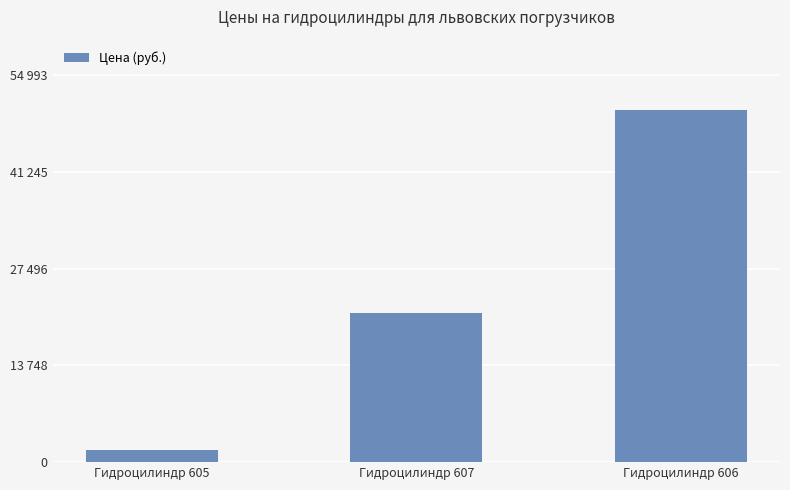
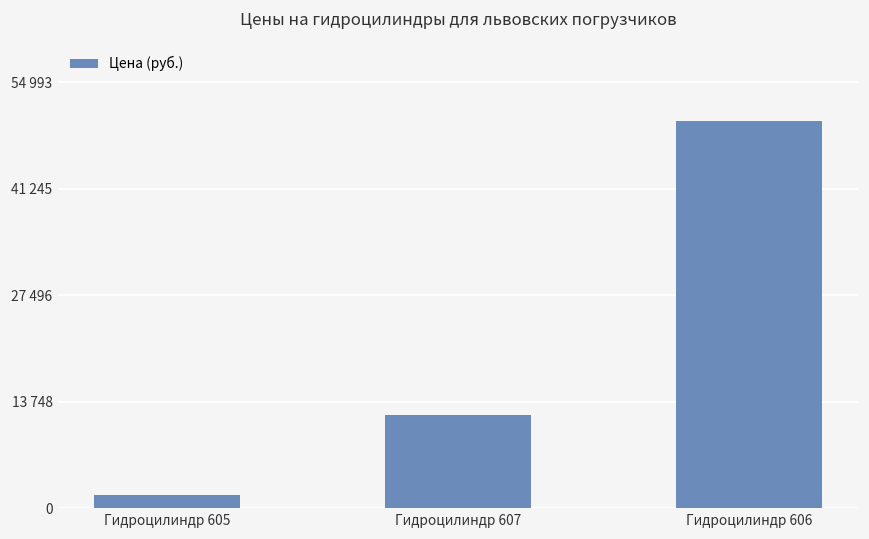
Гидроцилиндр 607: 21000 -> 12000
